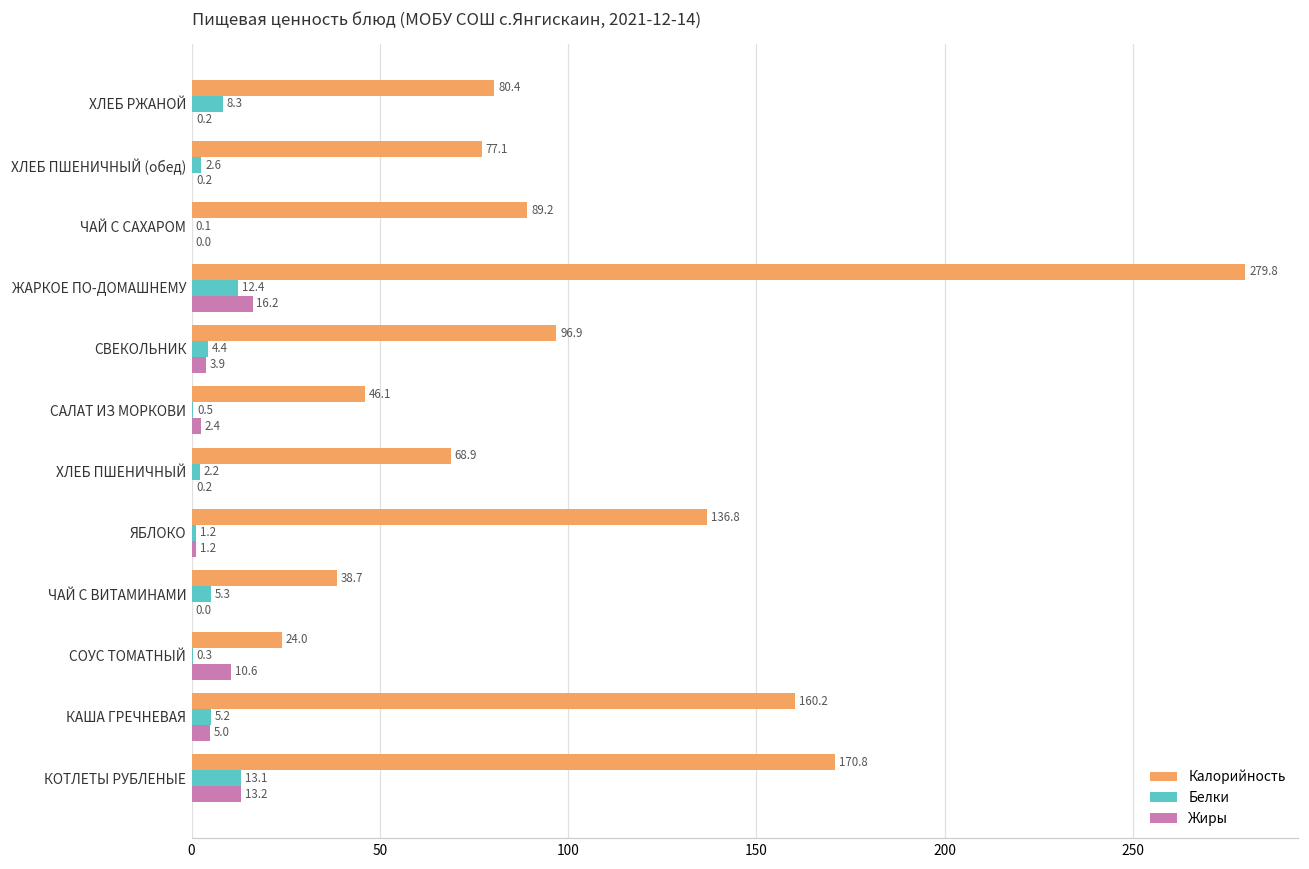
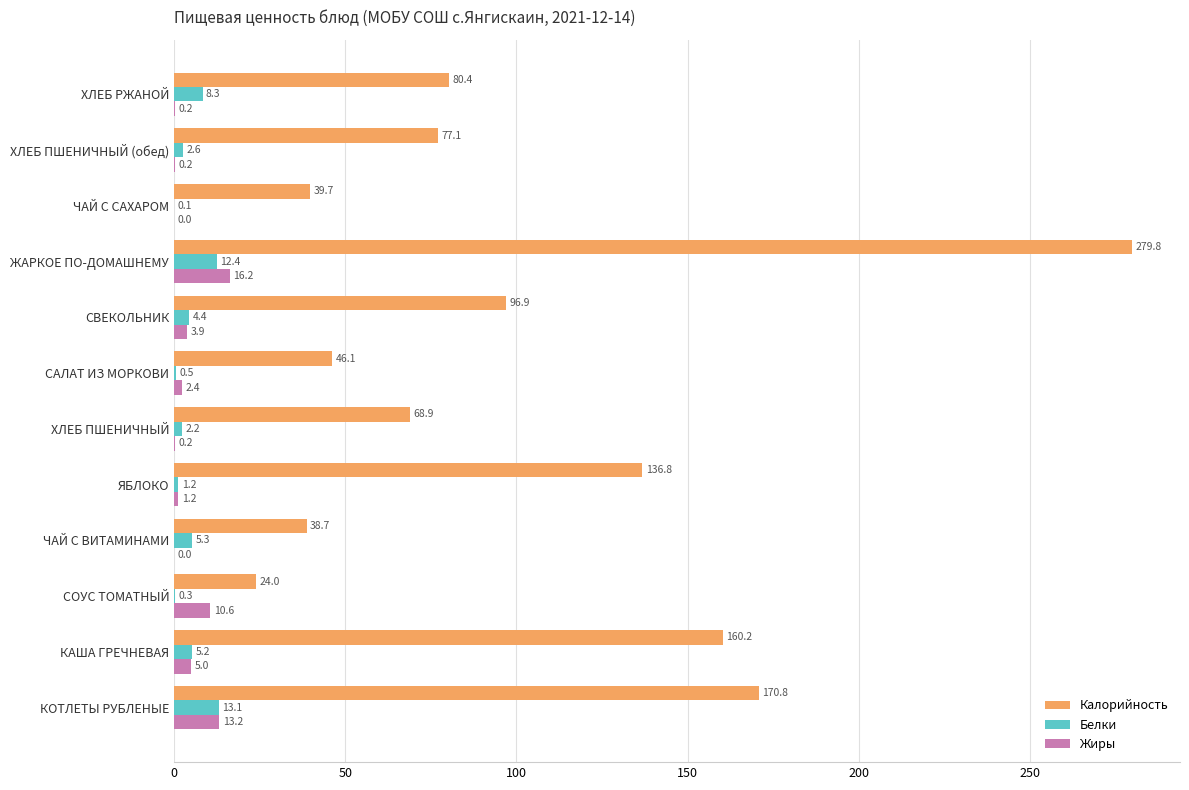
Калорийность, ЧАЙ С САХАРОМ: 89.2 -> 39.7
